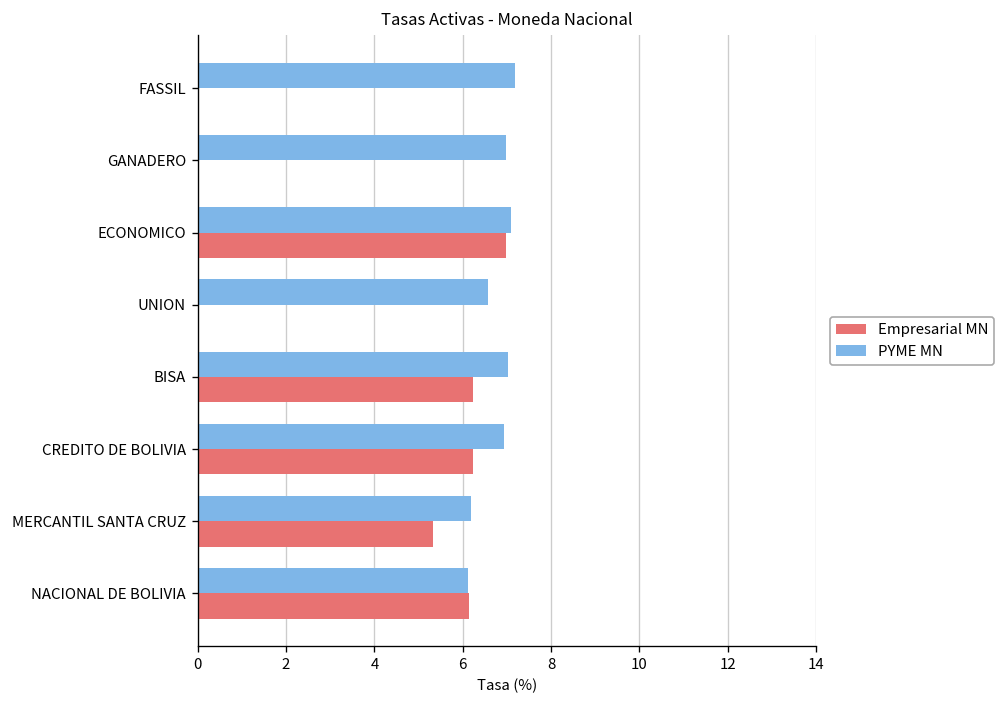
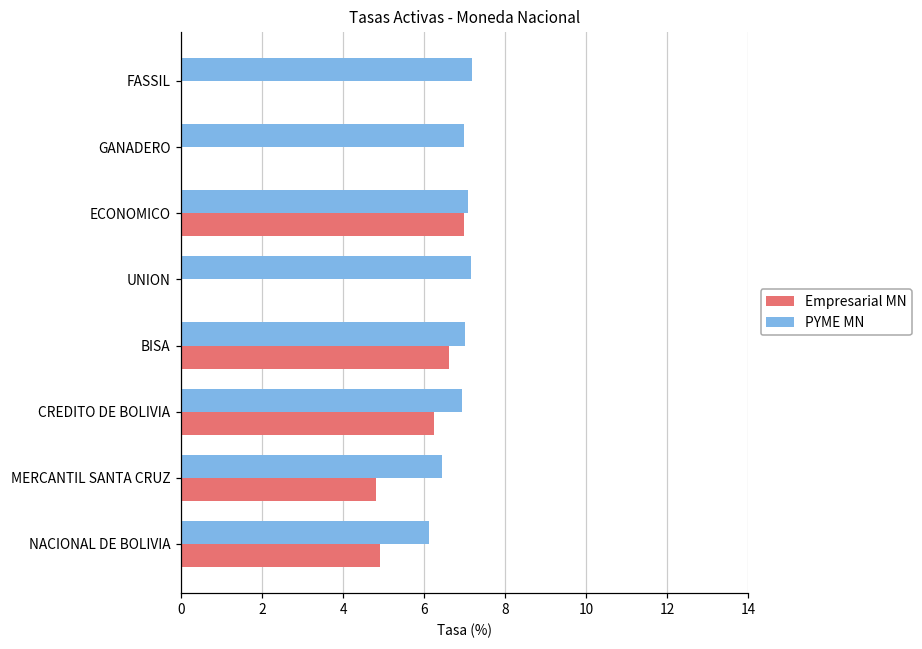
PYME MN, UNION: 6.6 -> 7.1
Empresarial MN, BISA: 6.2 -> 6.6
PYME MN, MERCANTIL SANTA CRUZ: 6.2 -> 6.4
Empresarial MN, MERCANTIL SANTA CRUZ: 5.3 -> 4.8
Empresarial MN, NACIONAL DE BOLIVIA: 6.1 -> 4.9
